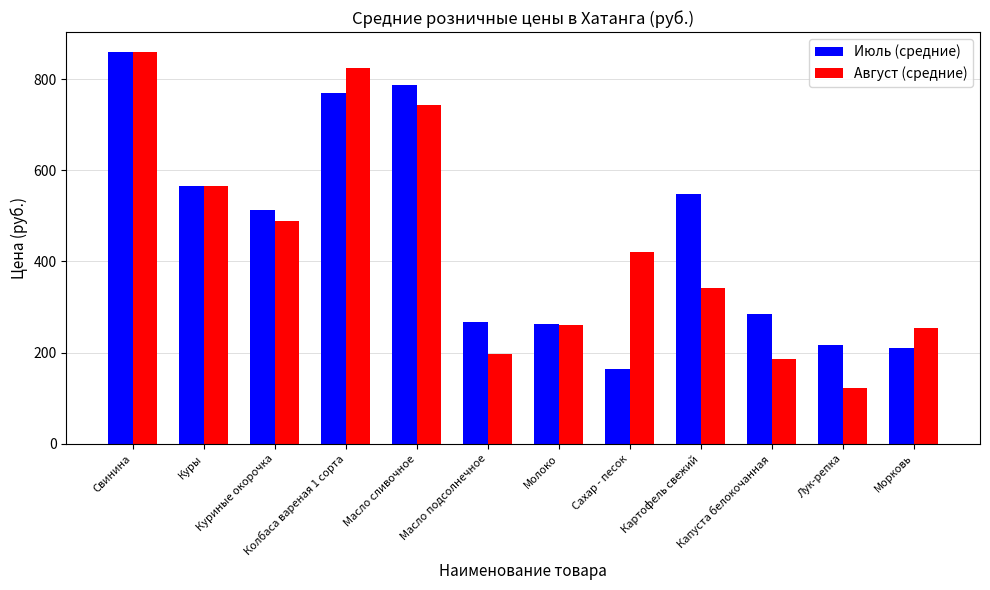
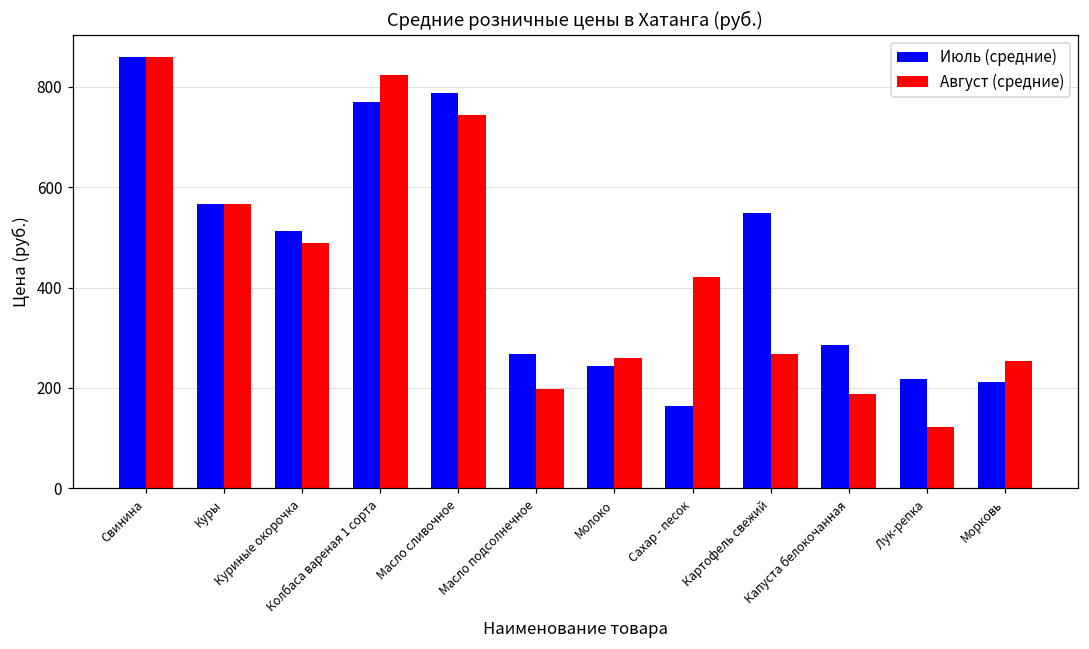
Июль (средние), Молоко: 260 -> 240
Август (средние), Картофель свежий: 340 -> 270
